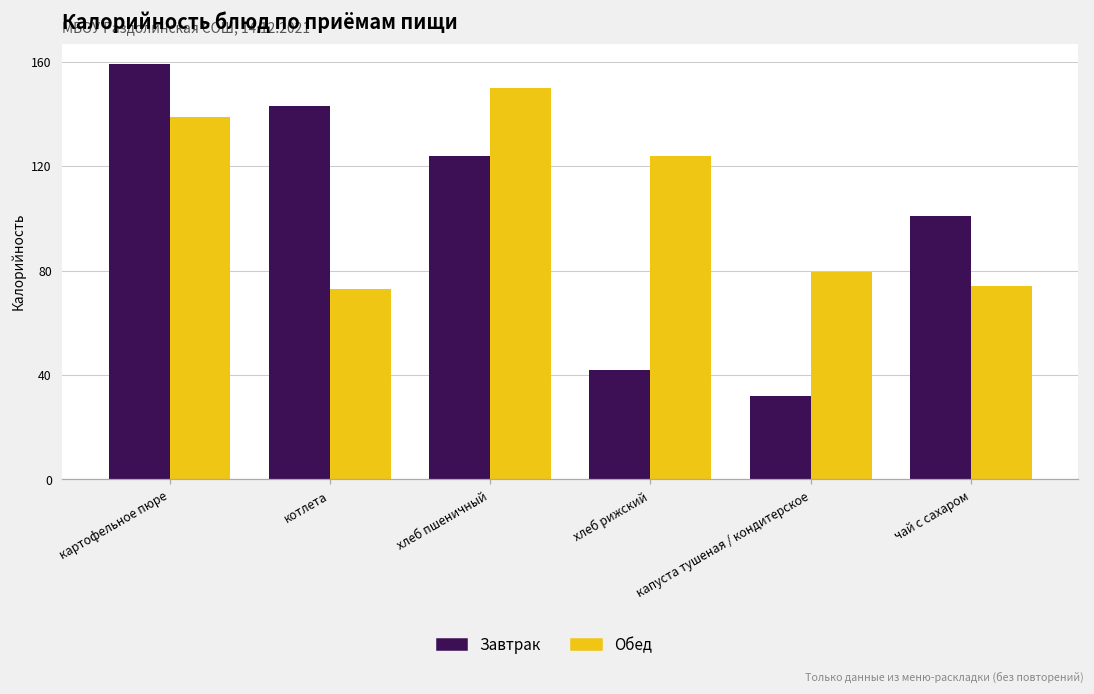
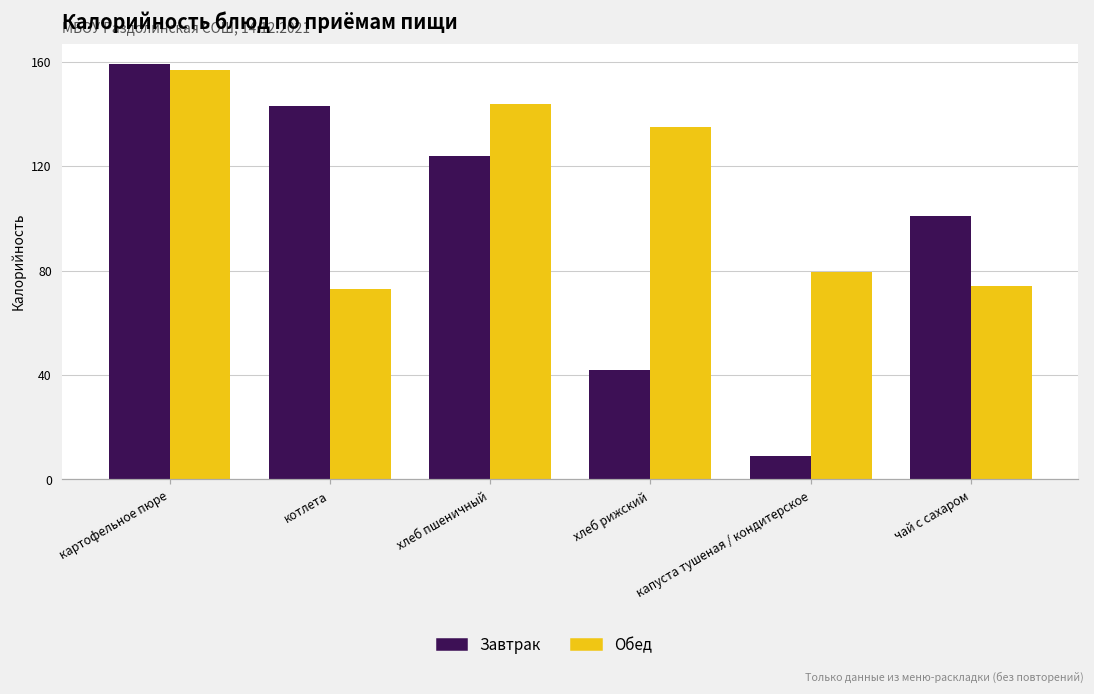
Обед, картофельное пюре: 139 -> 157
Обед, хлеб пшеничный: 150 -> 144
Обед, хлеб рижский: 124 -> 135
Завтрак, капуста тушеная / кондитерское: 32 -> 9
